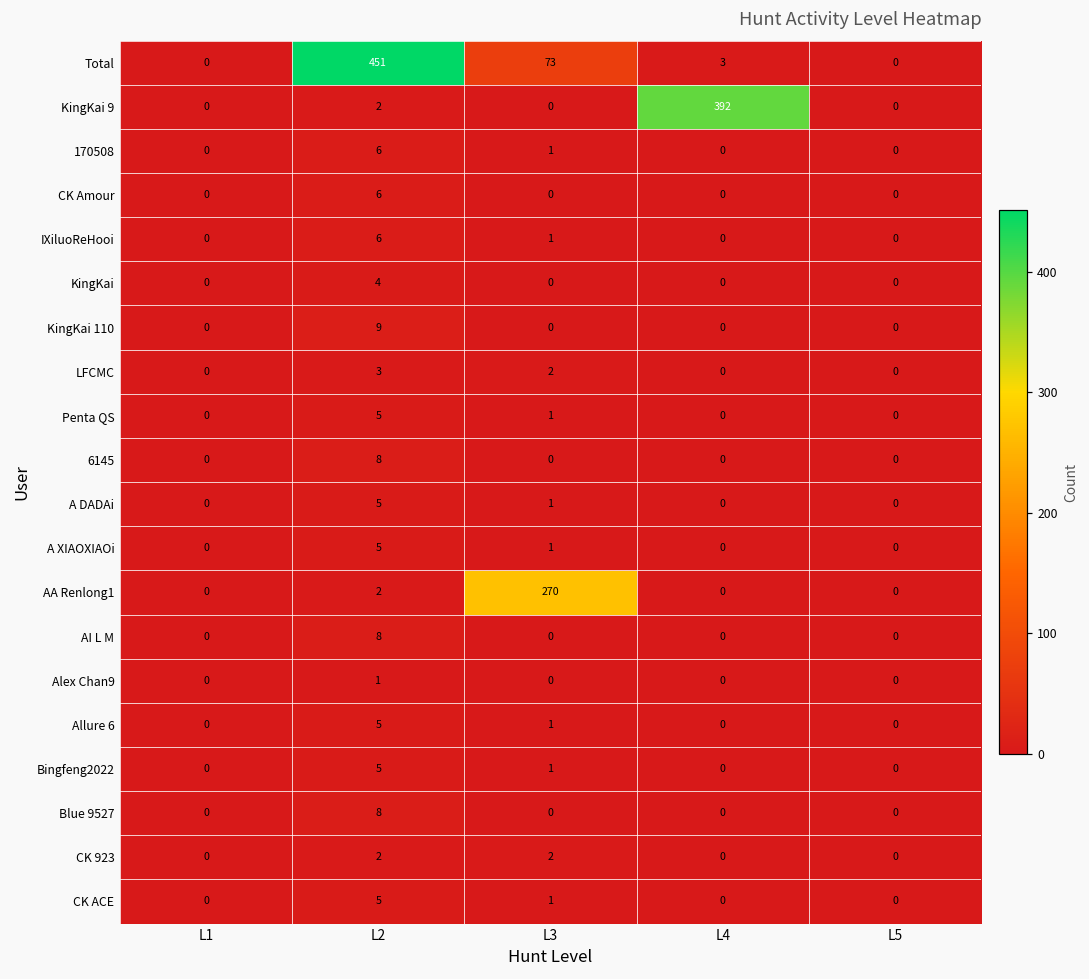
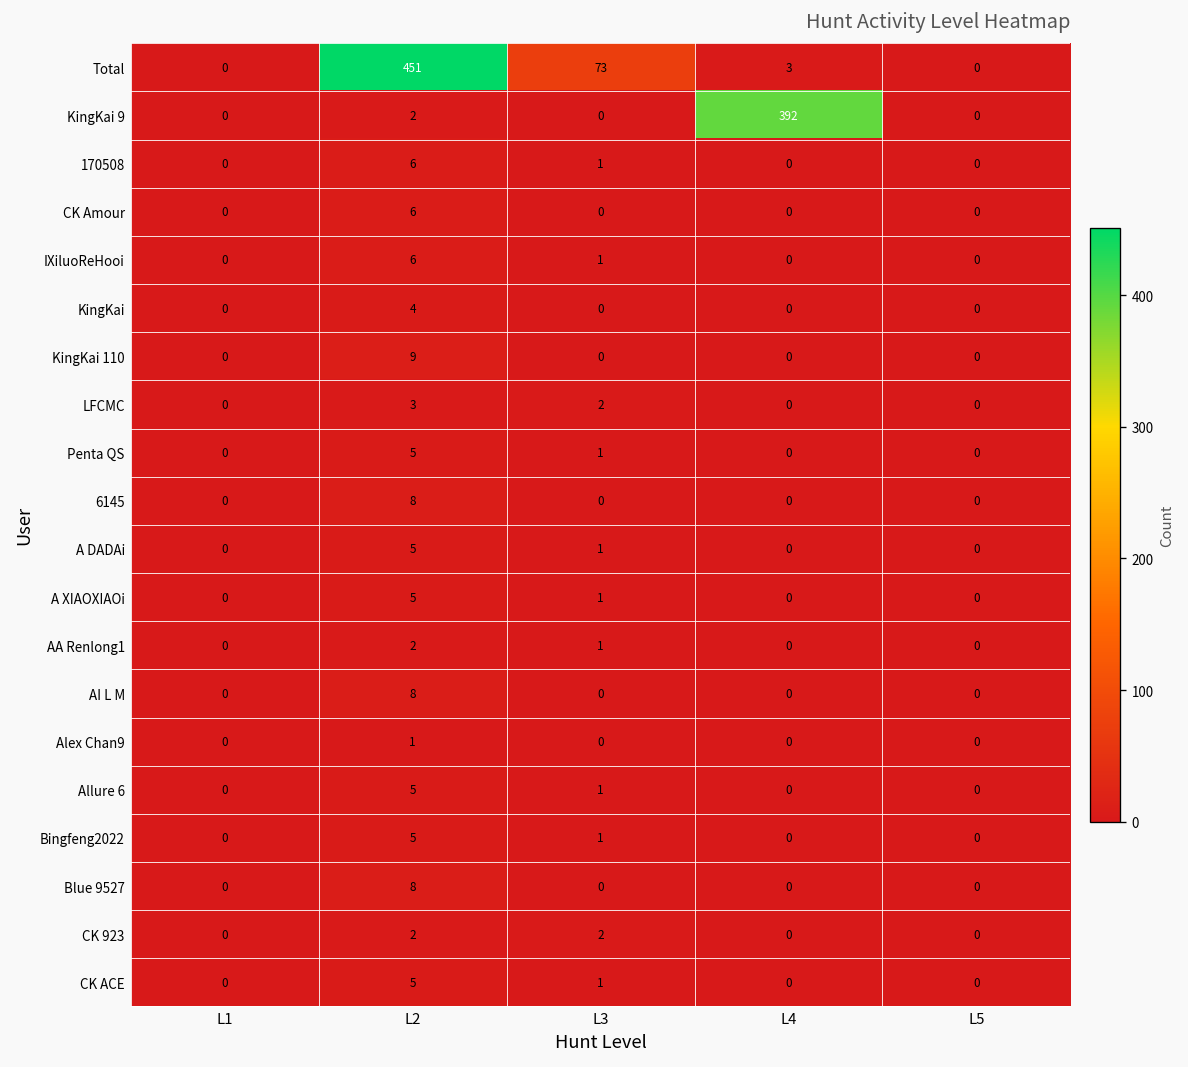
AA Renlong1, L3: 270 -> 1
